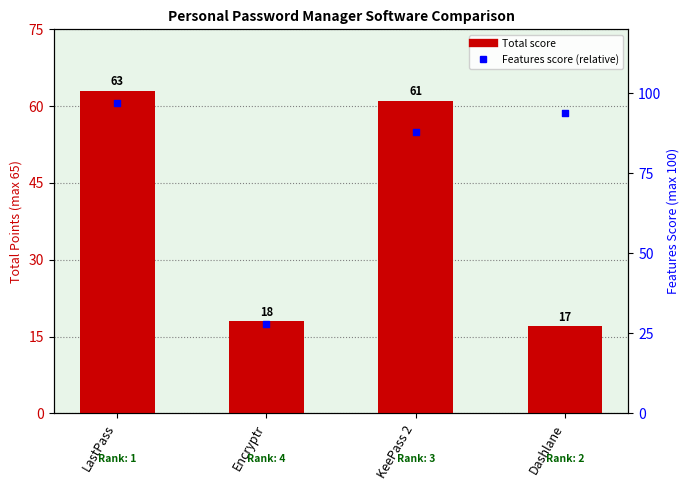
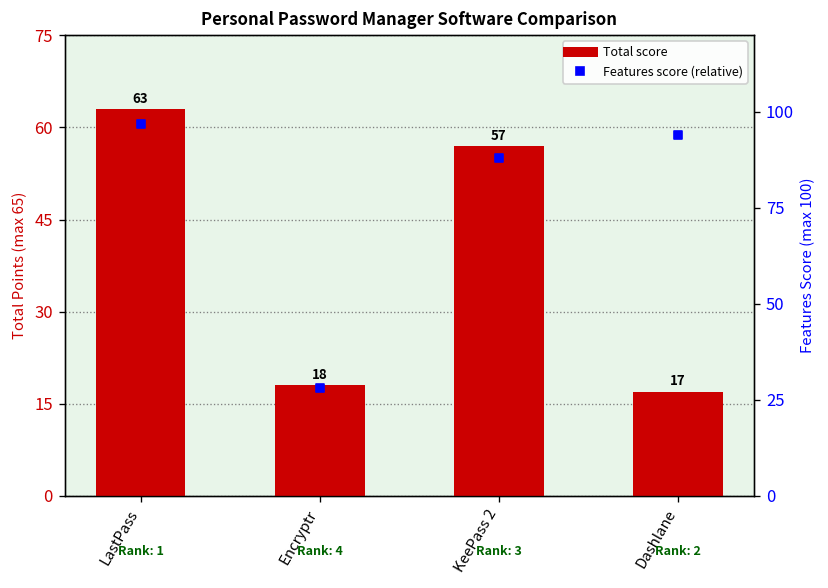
Total score, KeePass 2: 61 -> 57
